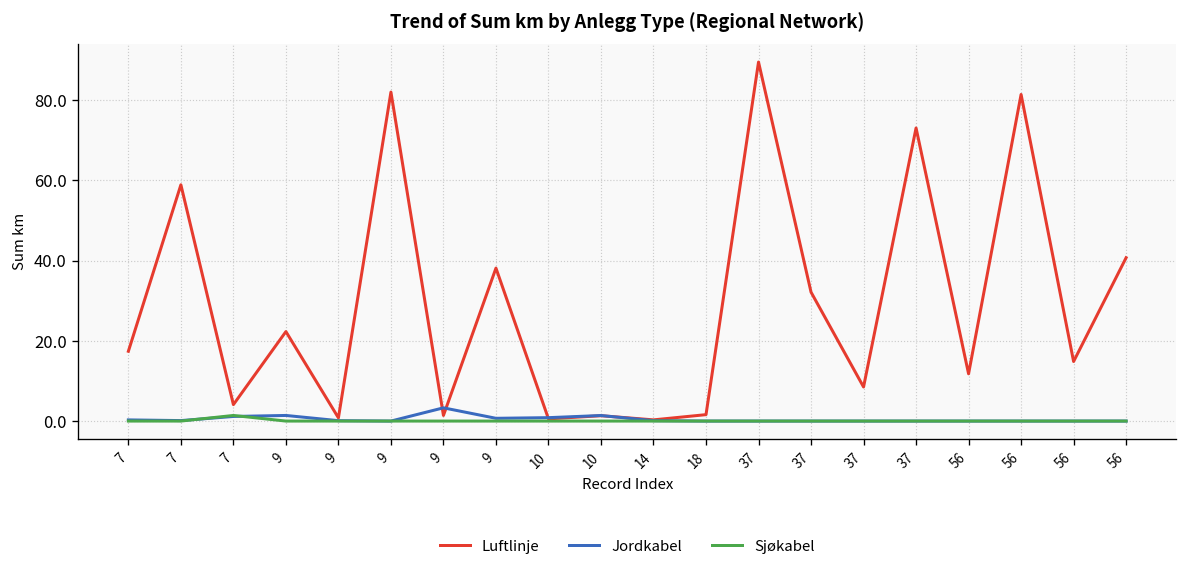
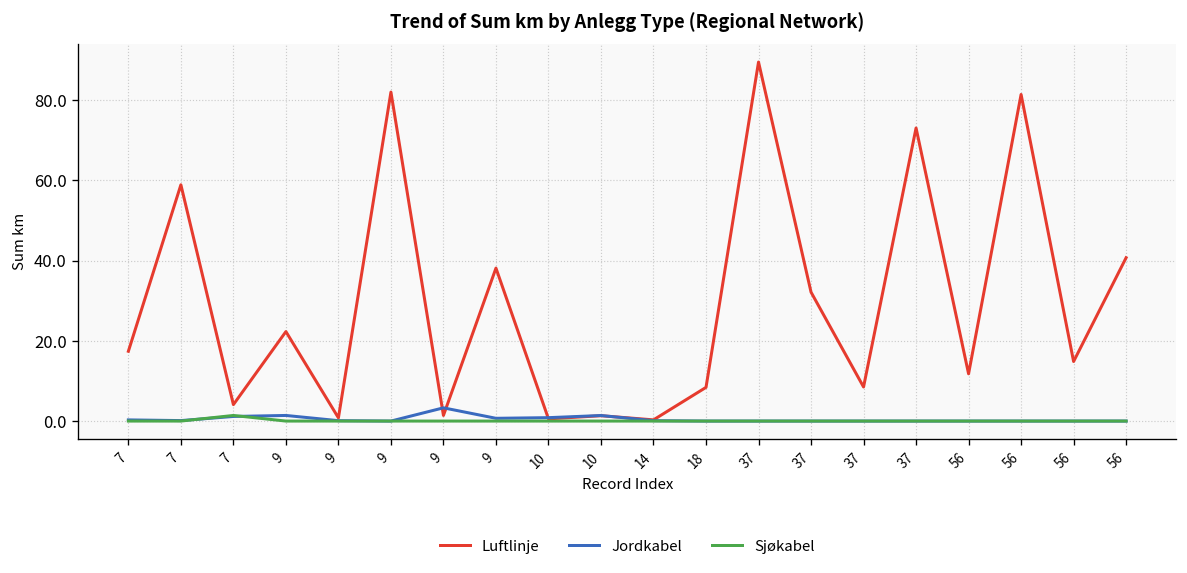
Luftlinje, 18: 2 -> 8
